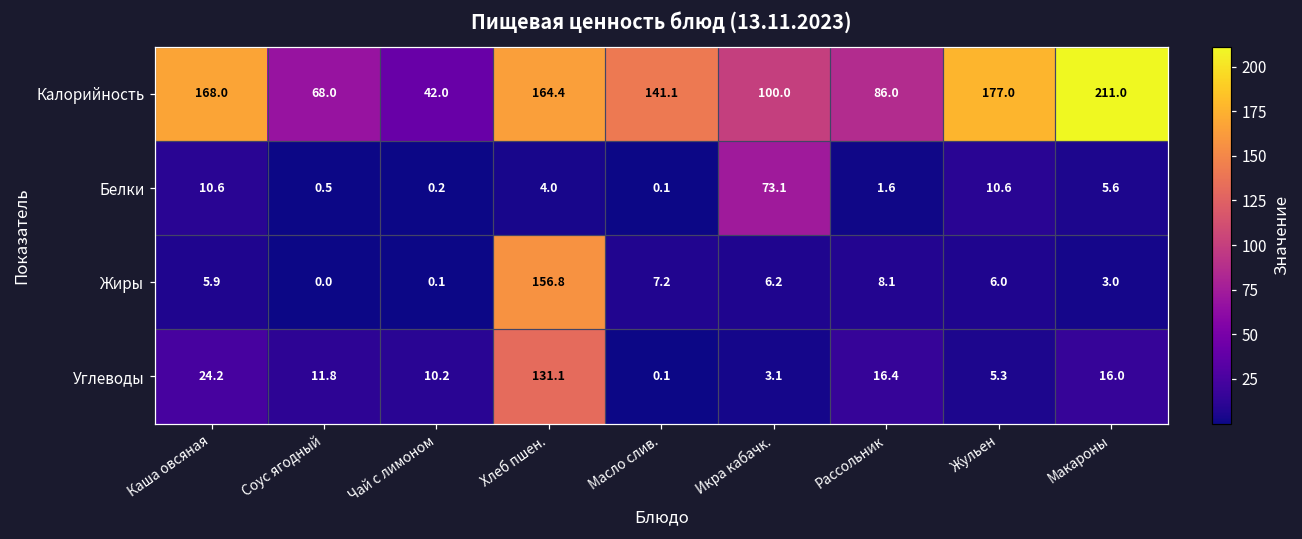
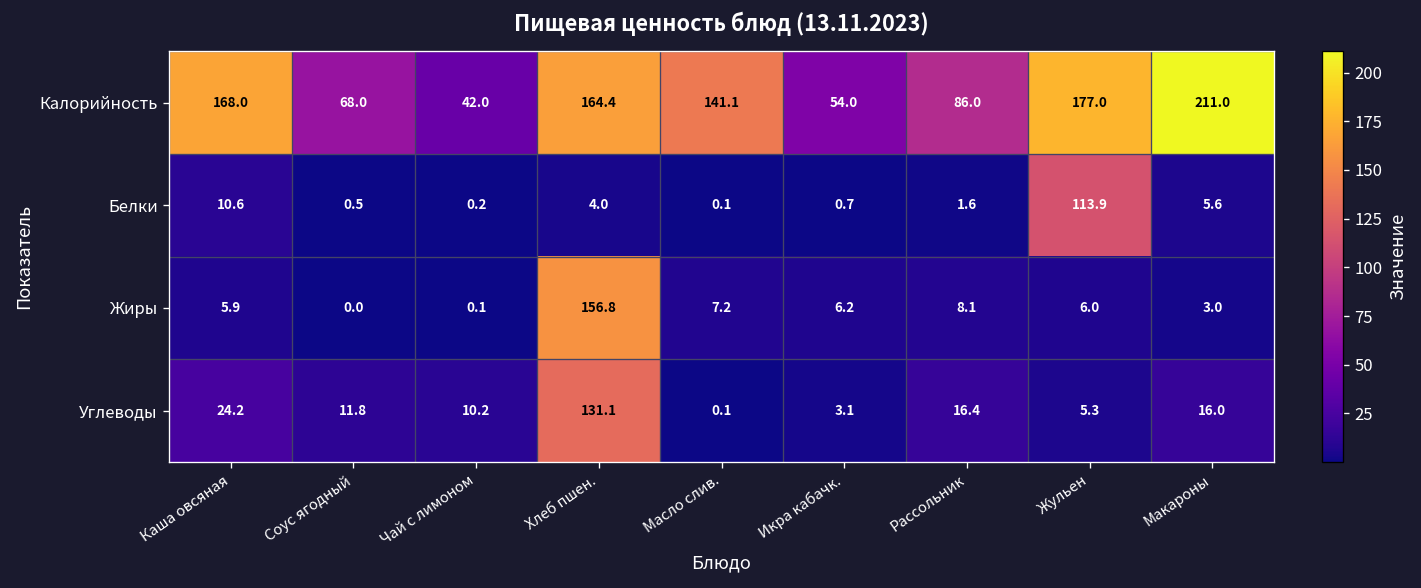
Калорийность, Икра кабачк.: 100.0 -> 54.0
Белки, Икра кабачк.: 73.1 -> 0.7
Белки, Жульен: 10.6 -> 113.9
